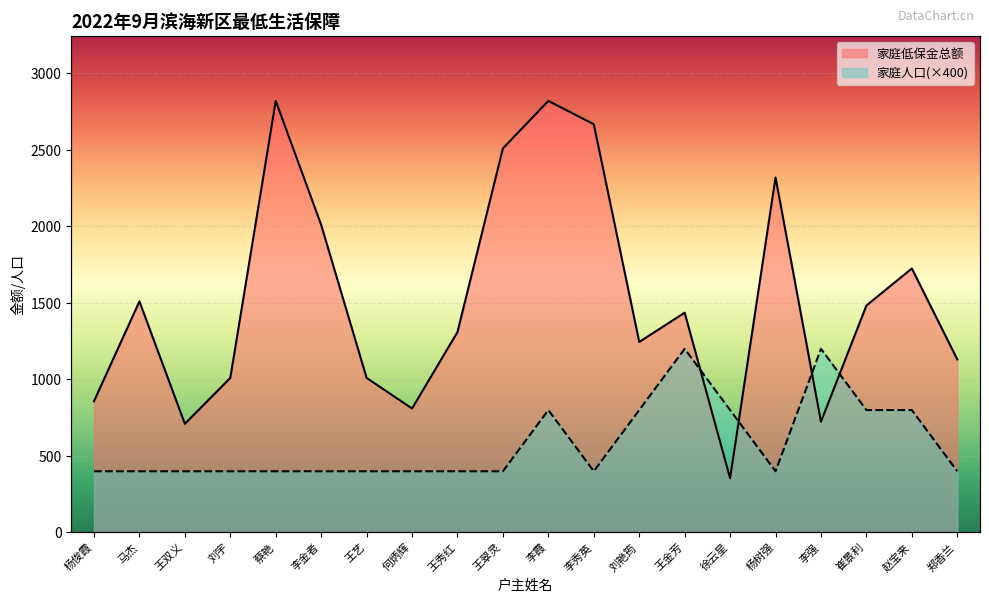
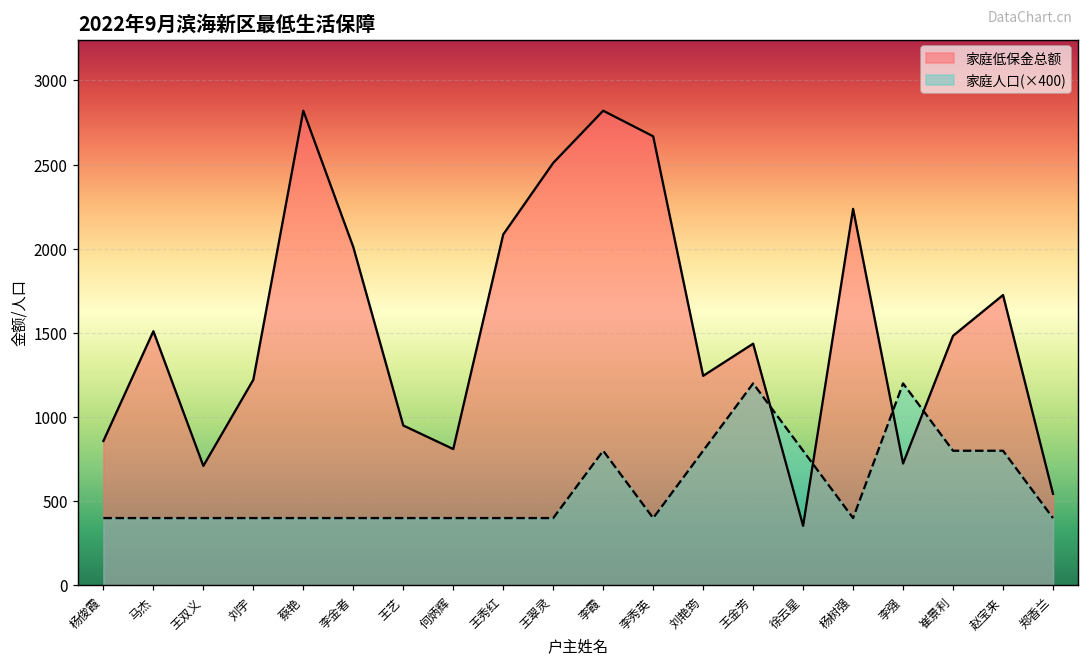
家庭低保金总额, 刘宇: 1010 -> 1220
家庭低保金总额, 王艺: 1010 -> 950
家庭低保金总额, 王秀红: 1310 -> 2090
家庭低保金总额, 杨树强: 2320 -> 2240
家庭低保金总额, 郑香兰: 1130 -> 540
